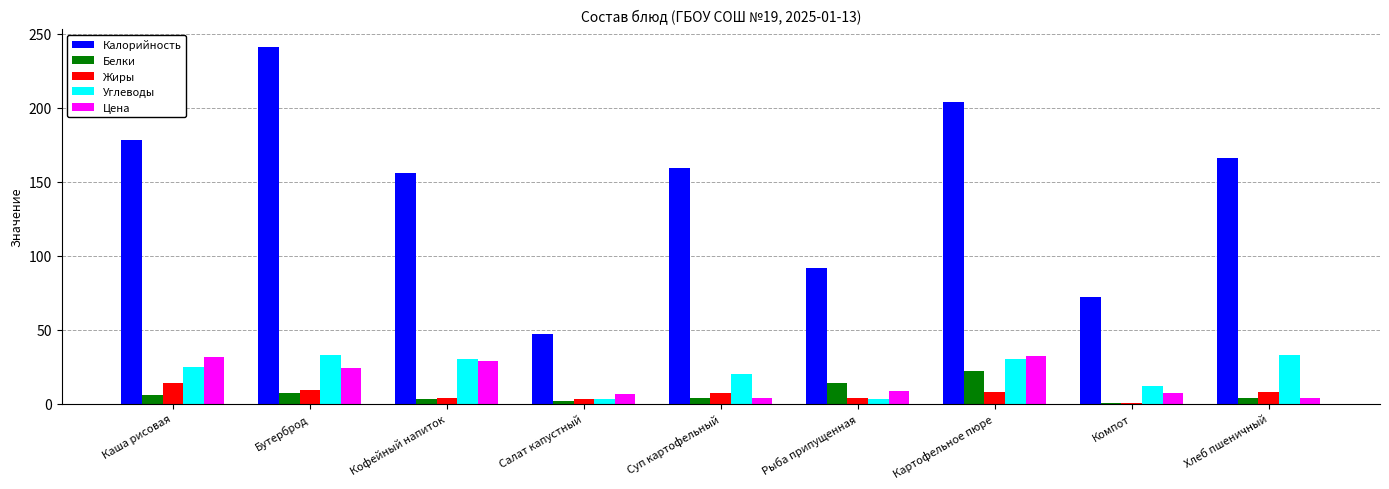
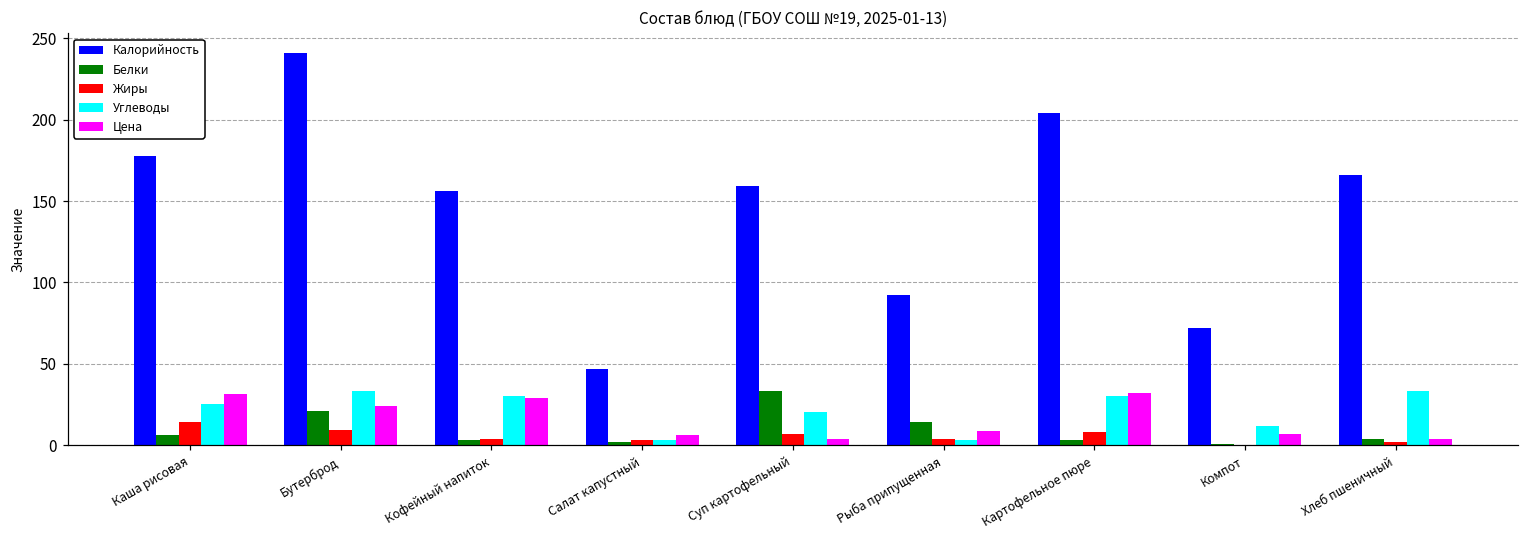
Белки, Бутерброд: 7 -> 21
Белки, Суп картофельный: 4 -> 33
Белки, Картофельное пюре: 22 -> 3
Жиры, Хлеб пшеничный: 8 -> 2
